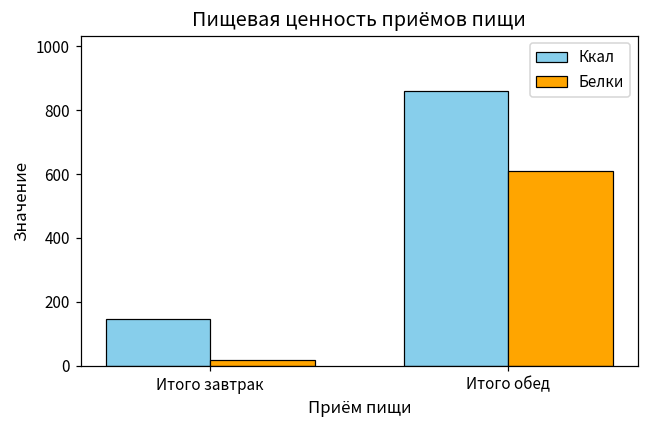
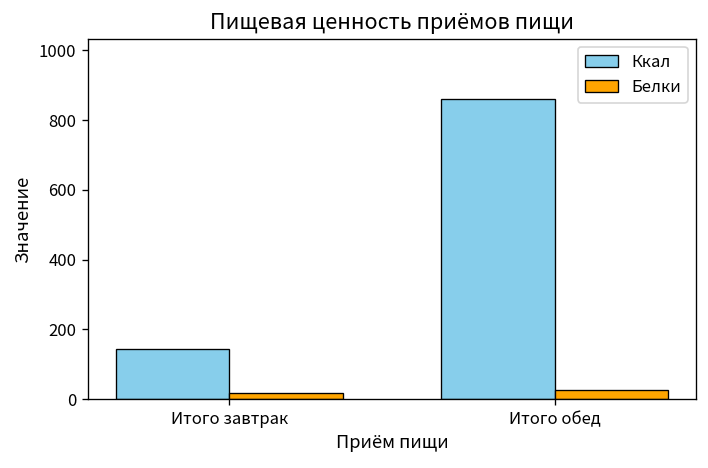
Белки, Итого обед: 610 -> 30
